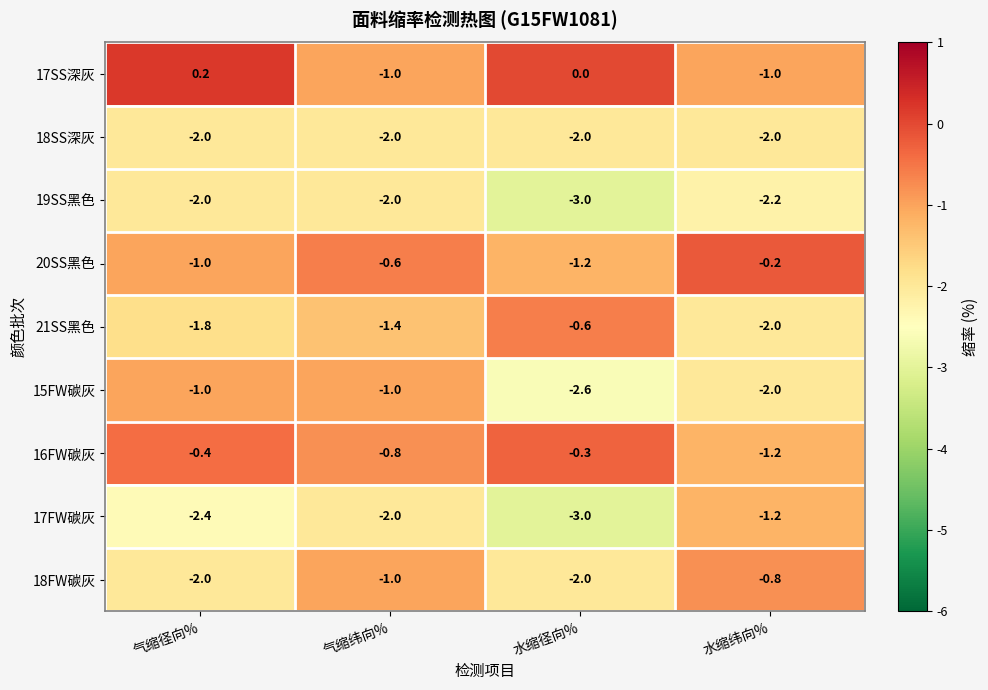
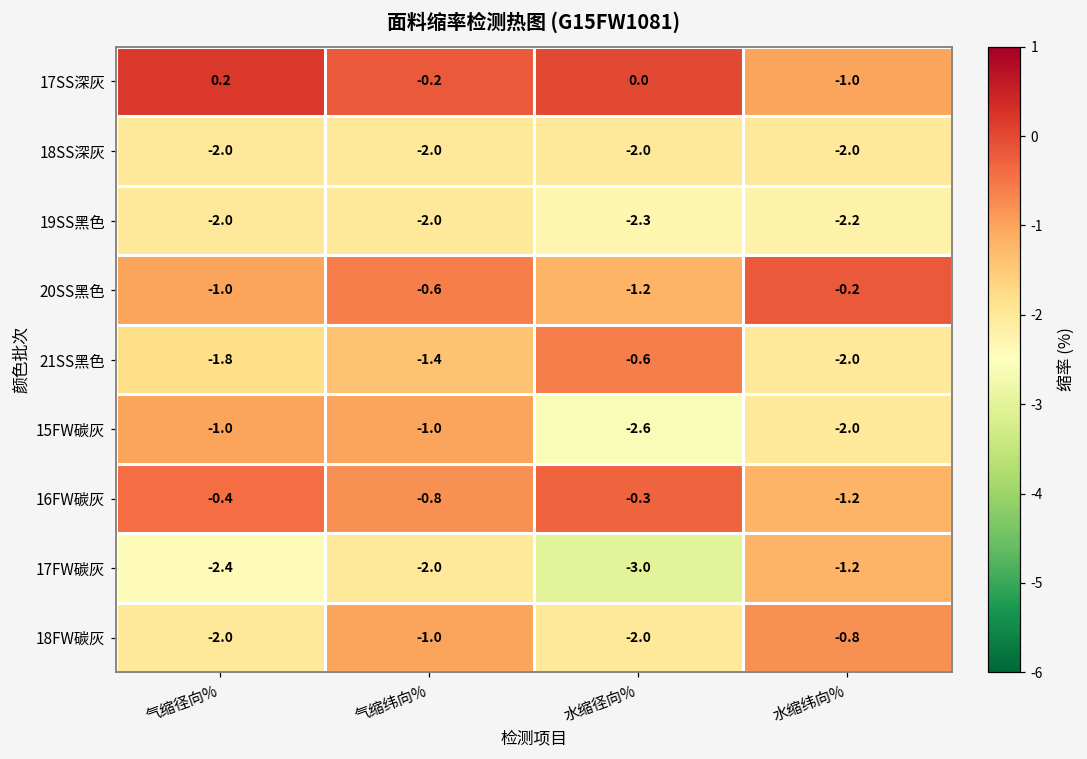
17SS深灰, 气缩纬向%: -1.0 -> -0.2
19SS黑色, 水缩径向%: -3.0 -> -2.3
